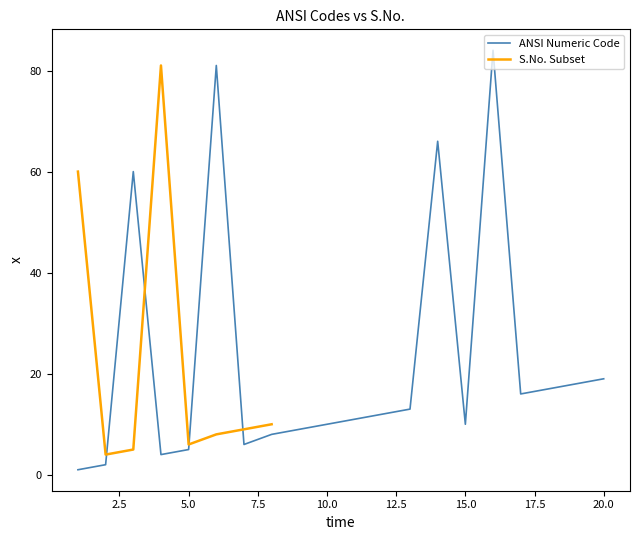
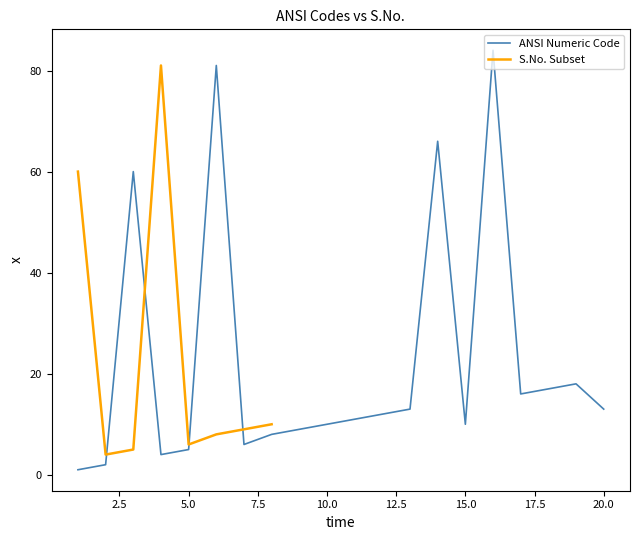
ANSI Numeric Code, 20.0: 19 -> 13
